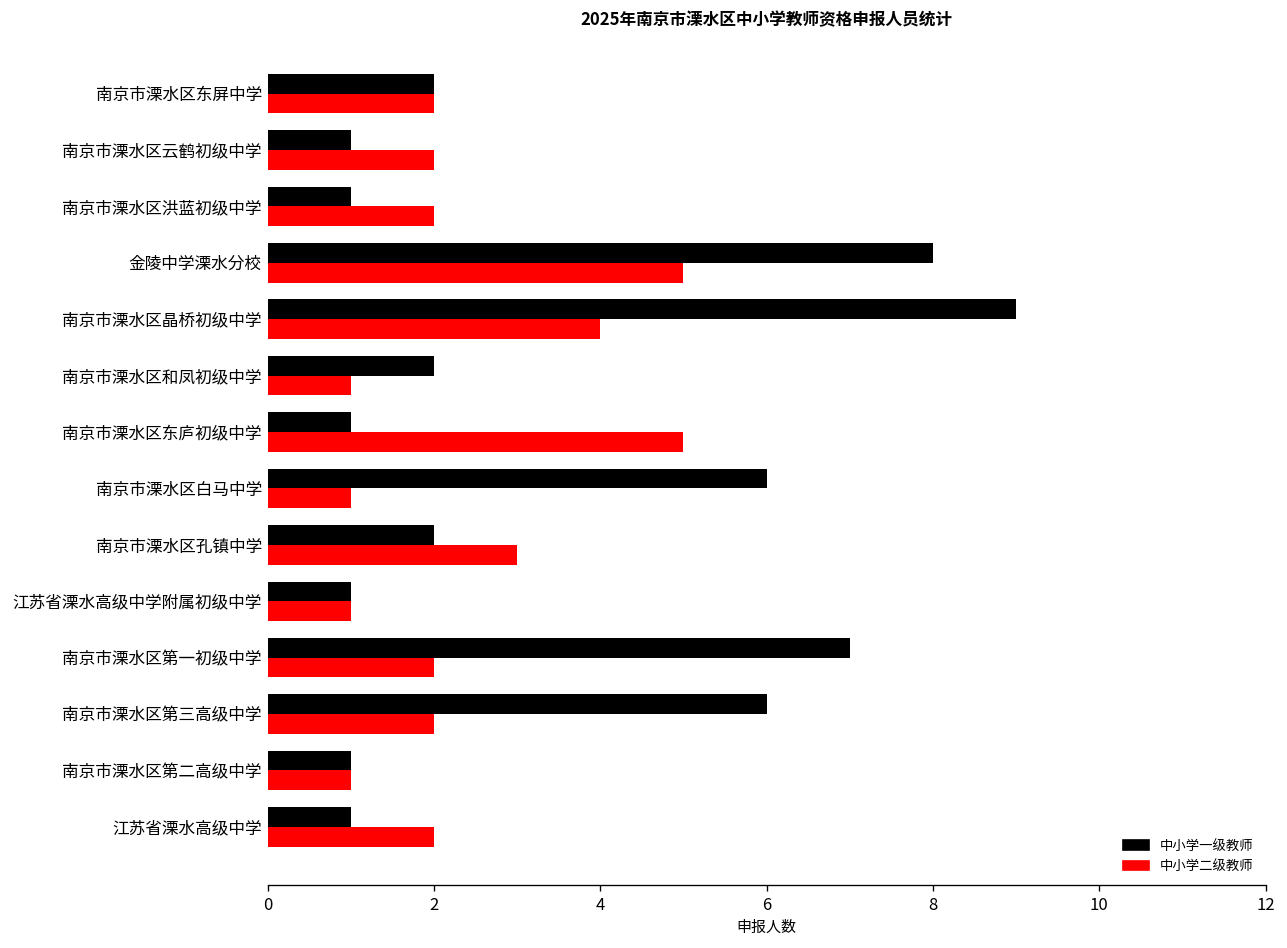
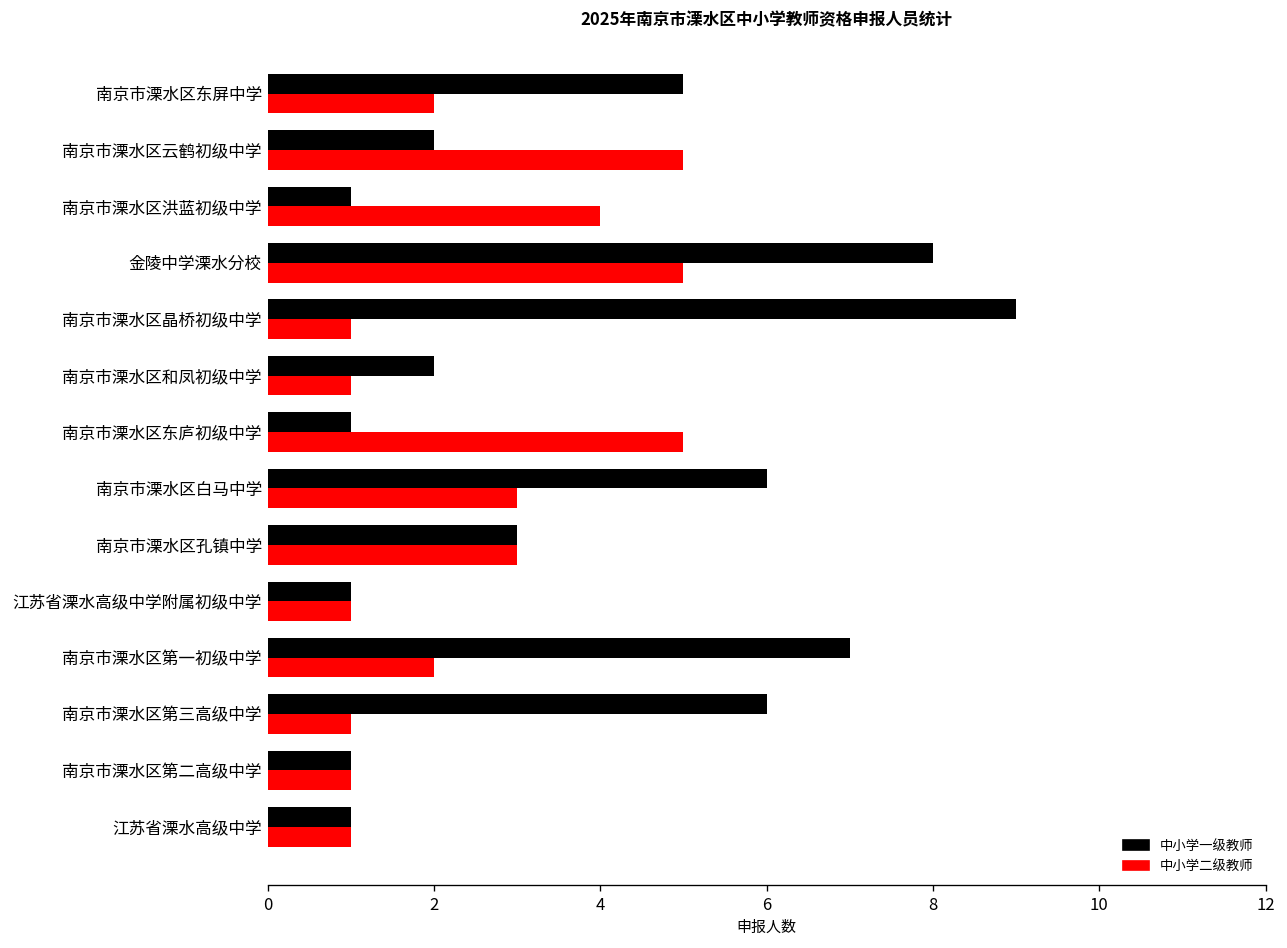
中小学一级教师, 南京市溧水区东屏中学: 2 -> 5
中小学一级教师, 南京市溧水区云鹤初级中学: 1 -> 2
中小学二级教师, 南京市溧水区云鹤初级中学: 2 -> 5
中小学二级教师, 南京市溧水区洪蓝初级中学: 2 -> 4
中小学二级教师, 南京市溧水区晶桥初级中学: 4 -> 1
中小学二级教师, 南京市溧水区白马中学: 1 -> 3
中小学一级教师, 南京市溧水区孔镇中学: 2 -> 3
中小学二级教师, 南京市溧水区第三高级中学: 2 -> 1
中小学二级教师, 江苏省溧水高级中学: 2 -> 1
